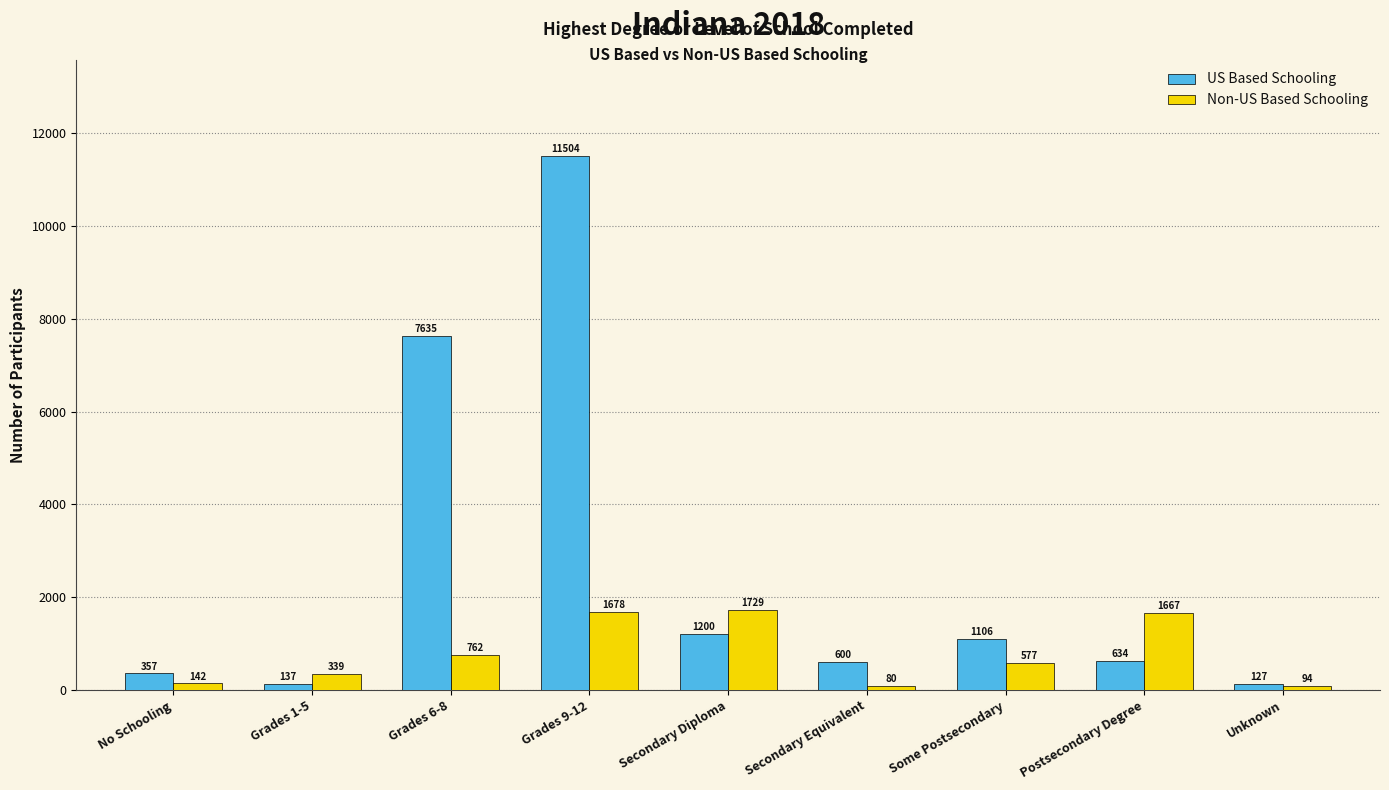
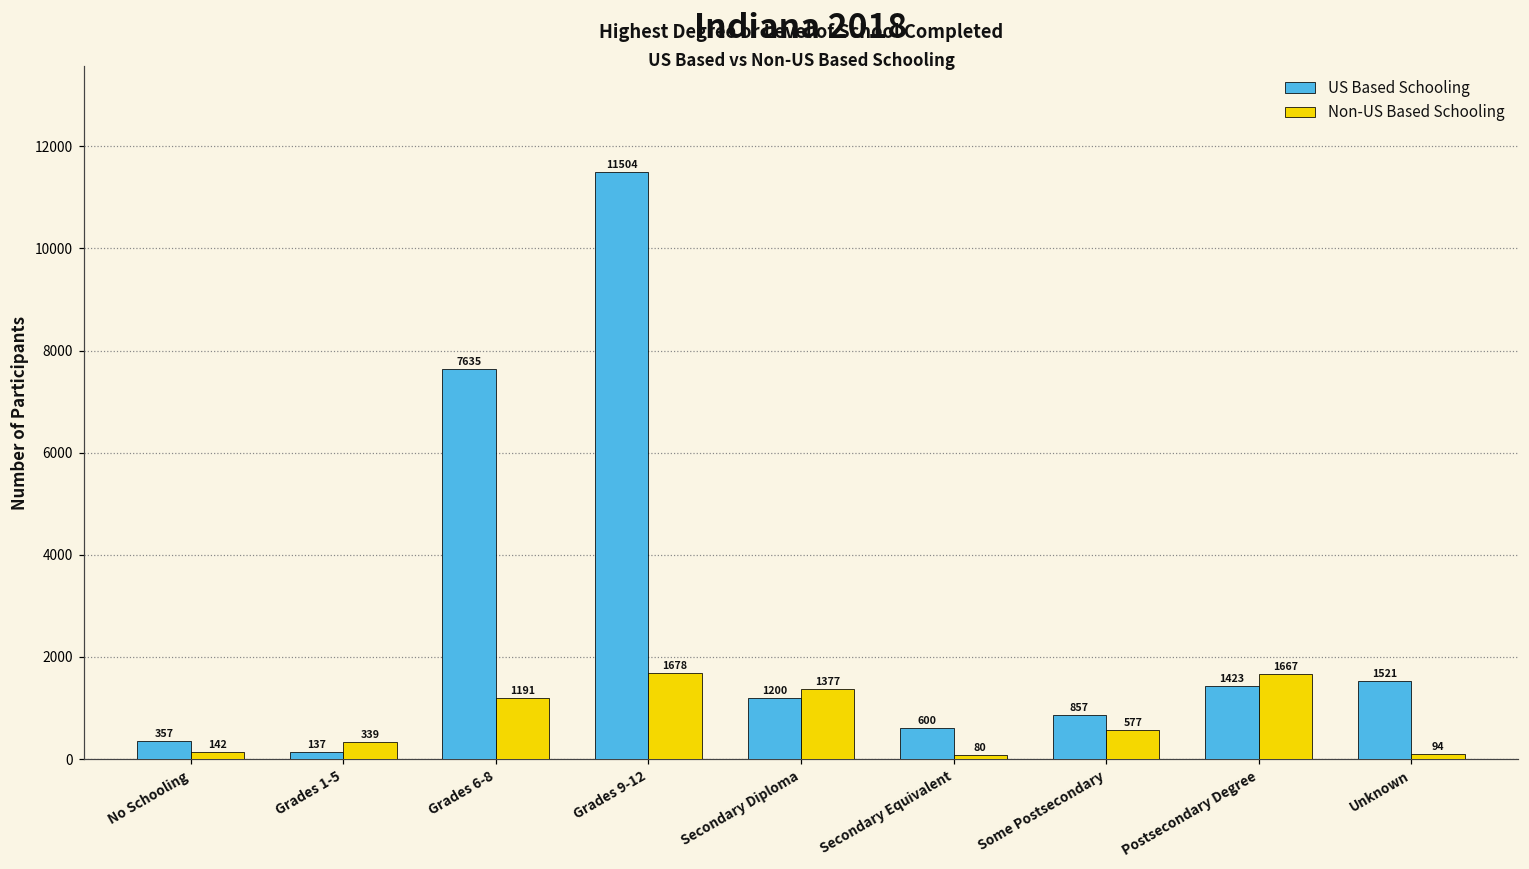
Non-US Based Schooling, Grades 6-8: 762 -> 1191
Non-US Based Schooling, Secondary Diploma: 1729 -> 1377
US Based Schooling, Some Postsecondary: 1106 -> 857
US Based Schooling, Postsecondary Degree: 634 -> 1423
US Based Schooling, Unknown: 127 -> 1521
